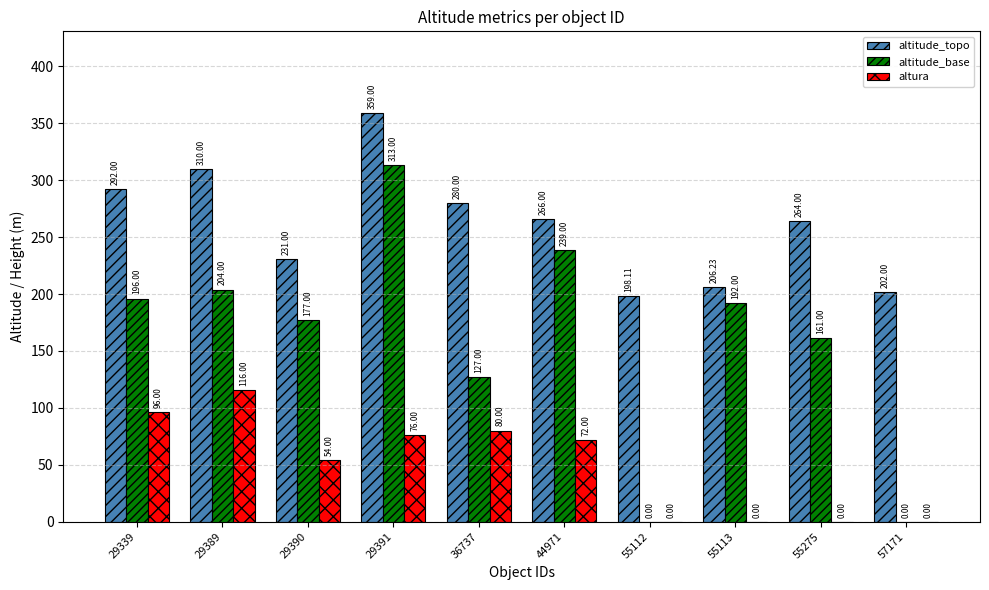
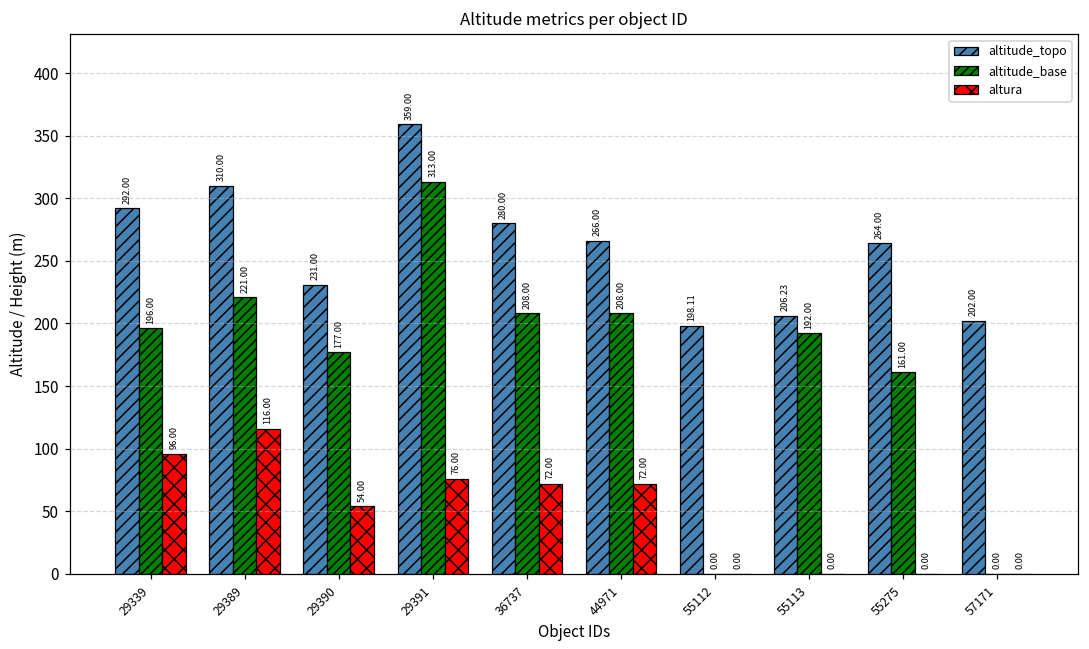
altitude_base, 29389: 204.00 -> 221.00
altitude_base, 36737: 127.00 -> 208.00
altura, 36737: 80.00 -> 72.00
altitude_base, 44971: 239.00 -> 208.00
